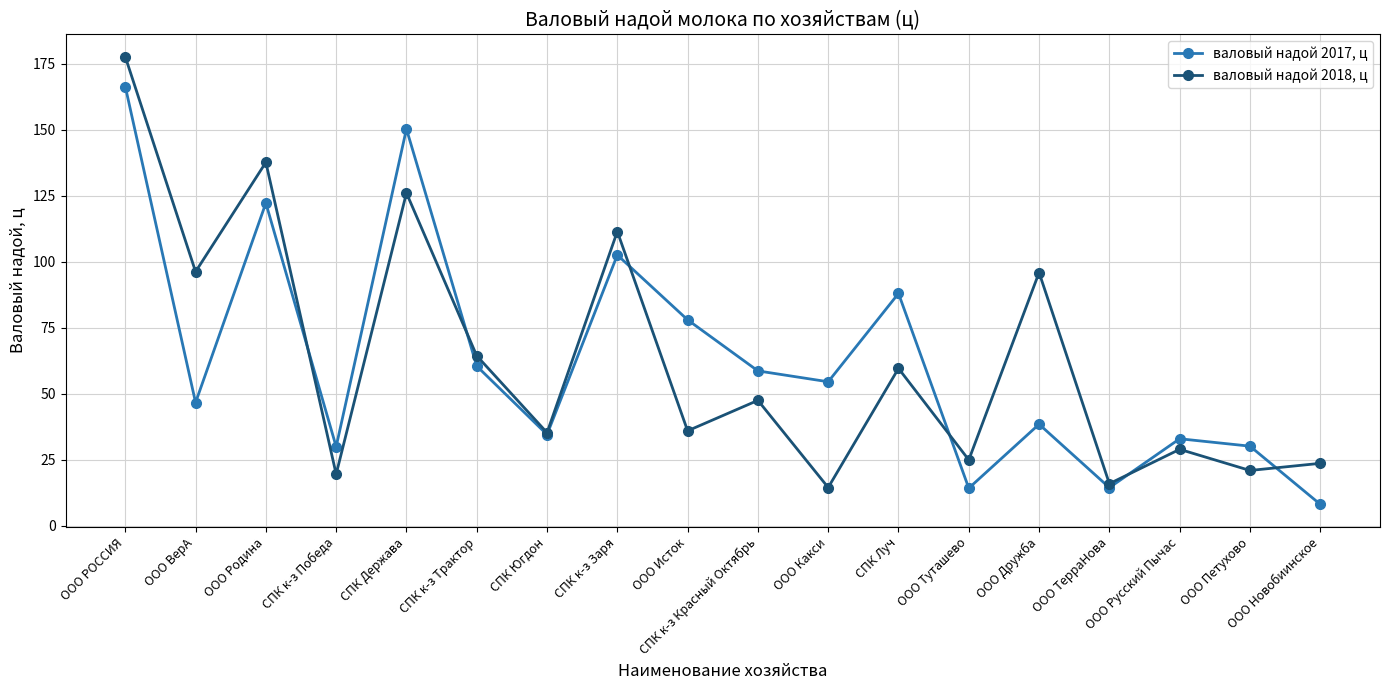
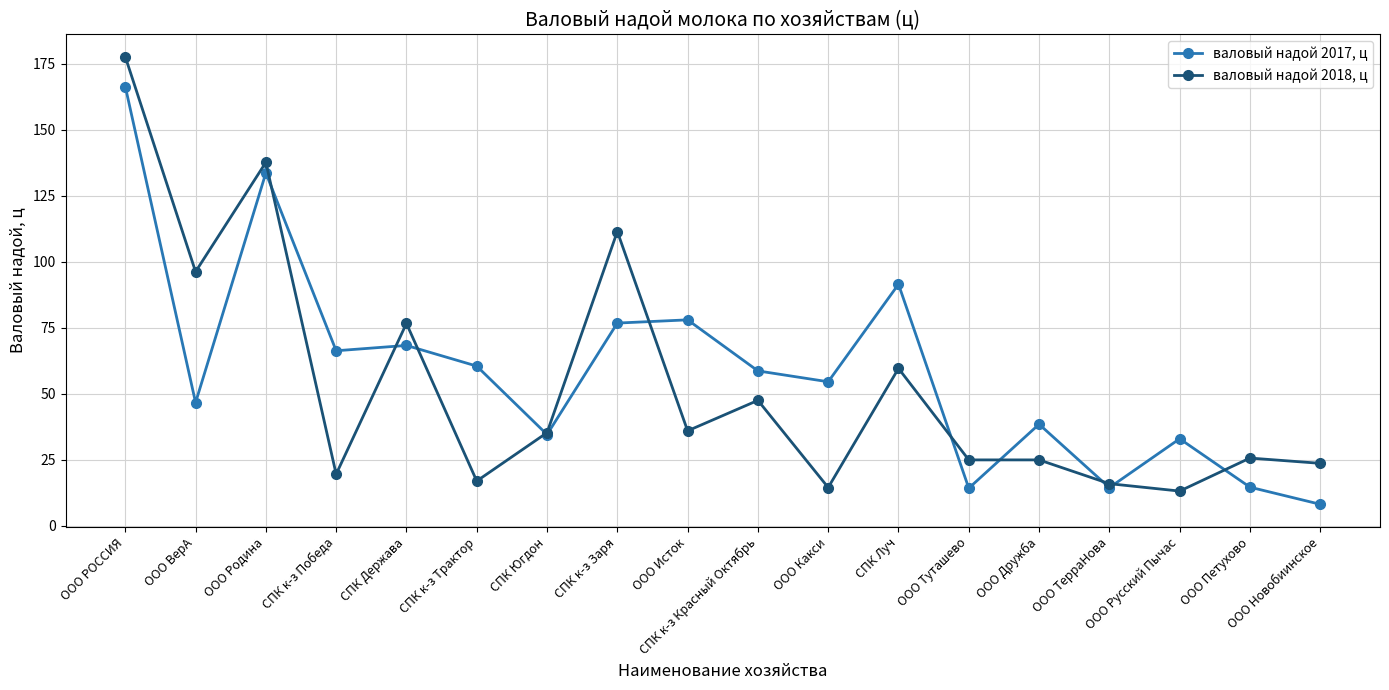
валовый надой 2017, ц, ООО Родина: 122 -> 134
валовый надой 2017, ц, СПК к-з Победа: 30 -> 66
валовый надой 2017, ц, СПК Держава: 150 -> 68
валовый надой 2018, ц, СПК Держава: 126 -> 77
валовый надой 2018, ц, СПК к-з Трактор: 64 -> 17
валовый надой 2017, ц, СПК к-з Заря: 103 -> 77
валовый надой 2017, ц, СПК Луч: 88 -> 91
валовый надой 2018, ц, ООО Дружба: 96 -> 25
валовый надой 2018, ц, ООО Русский Пычас: 29 -> 13
валовый надой 2017, ц, ООО Петухово: 30 -> 15
валовый надой 2018, ц, ООО Петухово: 21 -> 26
